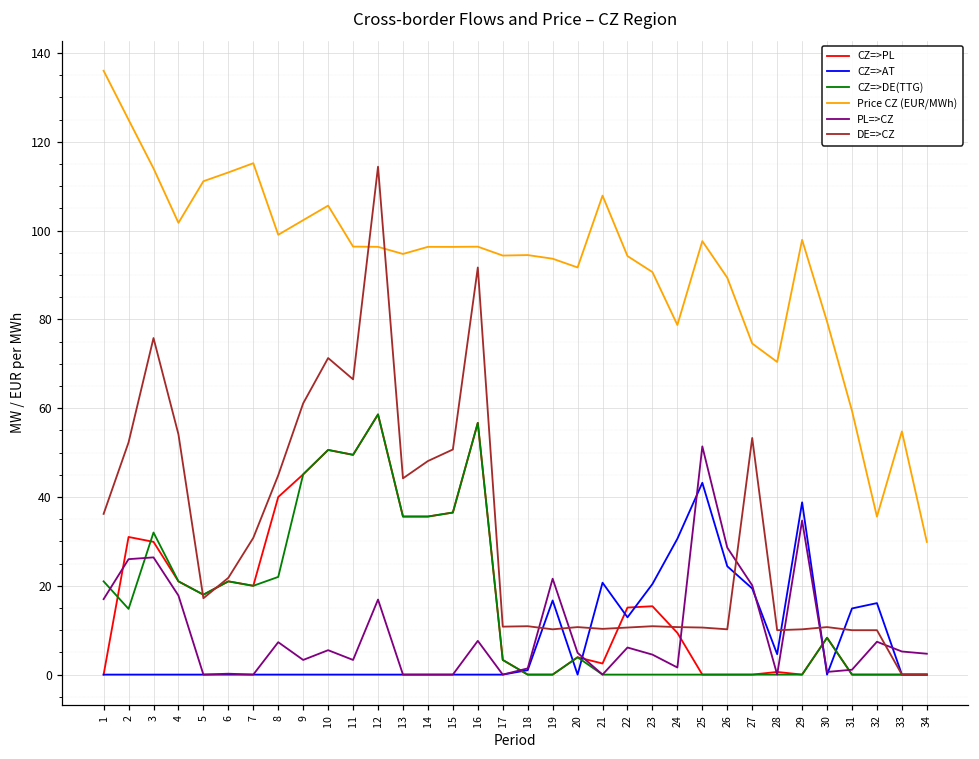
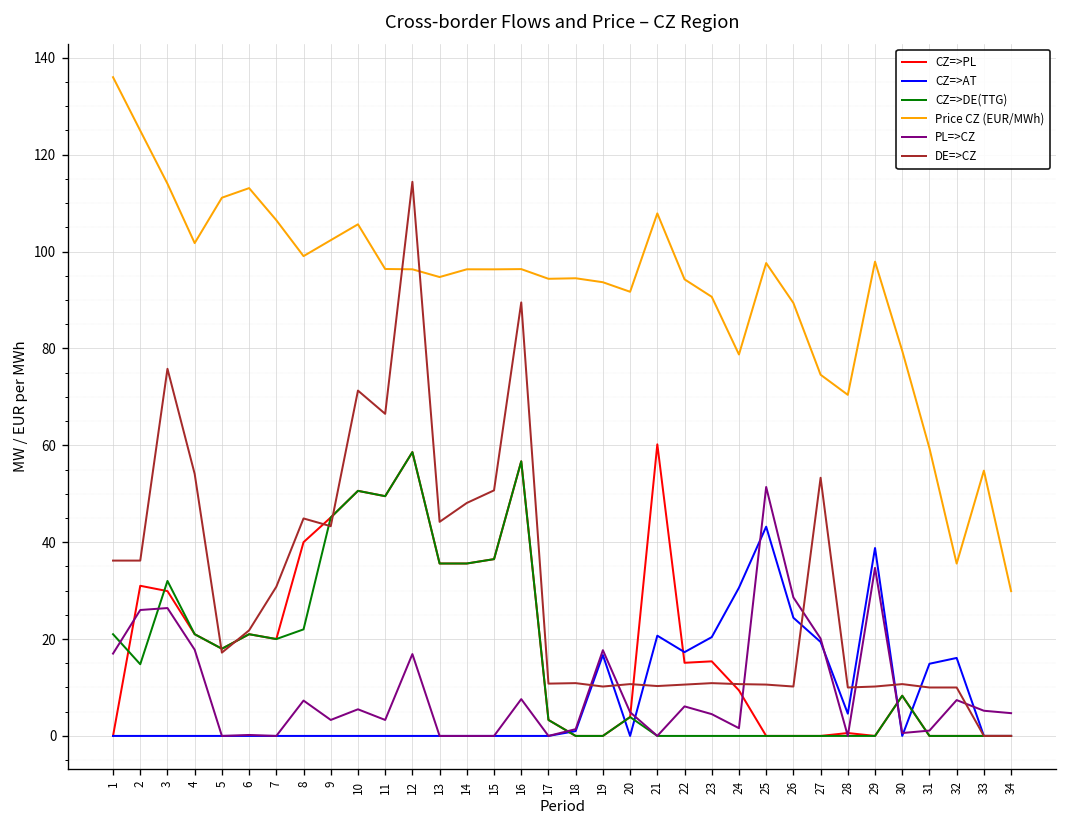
DE=>CZ, 2: 52 -> 36
Price CZ (EUR/MWh), 7: 115 -> 106
DE=>CZ, 9: 61 -> 43
DE=>CZ, 16: 92 -> 90
PL=>CZ, 19: 22 -> 18
CZ=>PL, 21: 3 -> 60
CZ=>AT, 22: 13 -> 17
